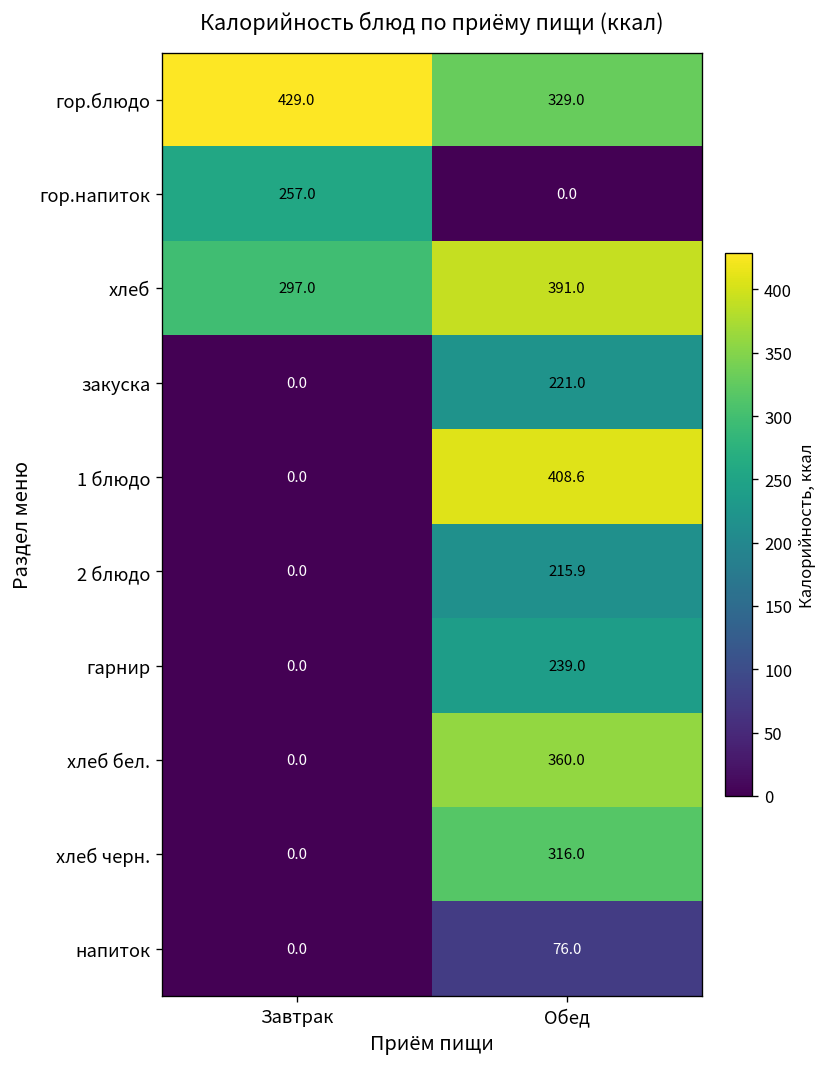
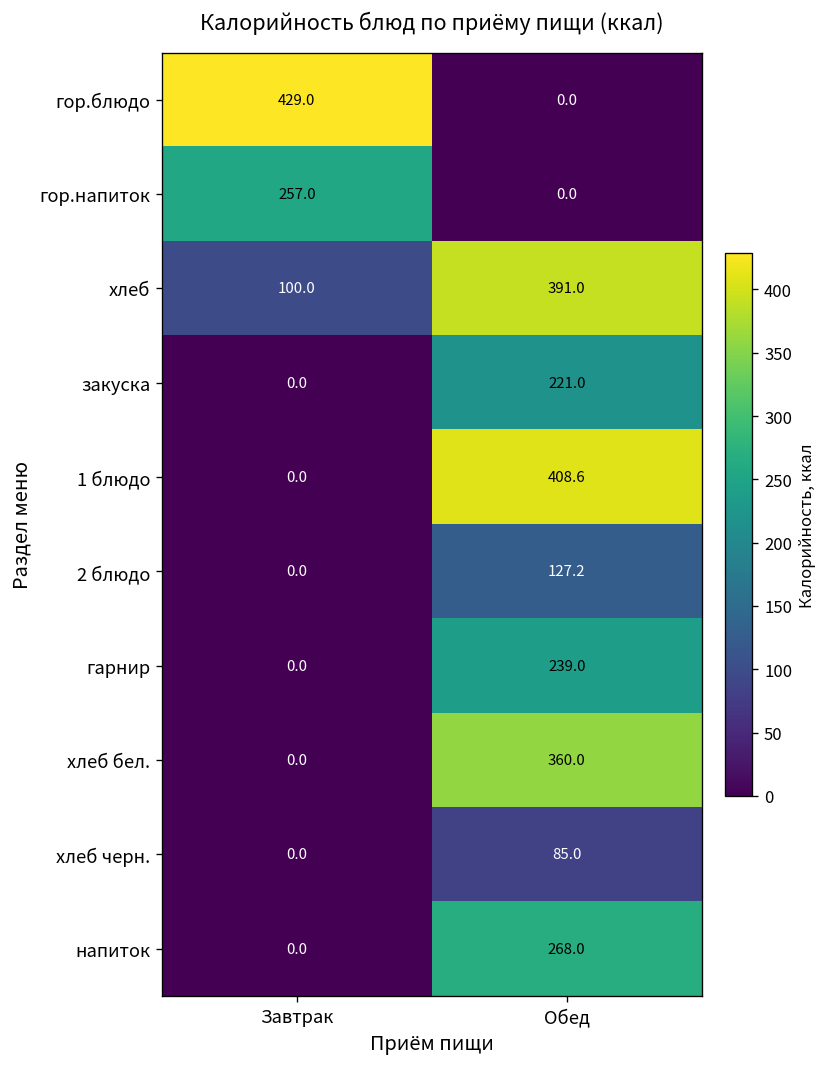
гор.блюдо, Обед: 329.0 -> 0.0
хлеб, Завтрак: 297.0 -> 100.0
2 блюдо, Обед: 215.9 -> 127.2
хлеб черн., Обед: 316.0 -> 85.0
напиток, Обед: 76.0 -> 268.0
